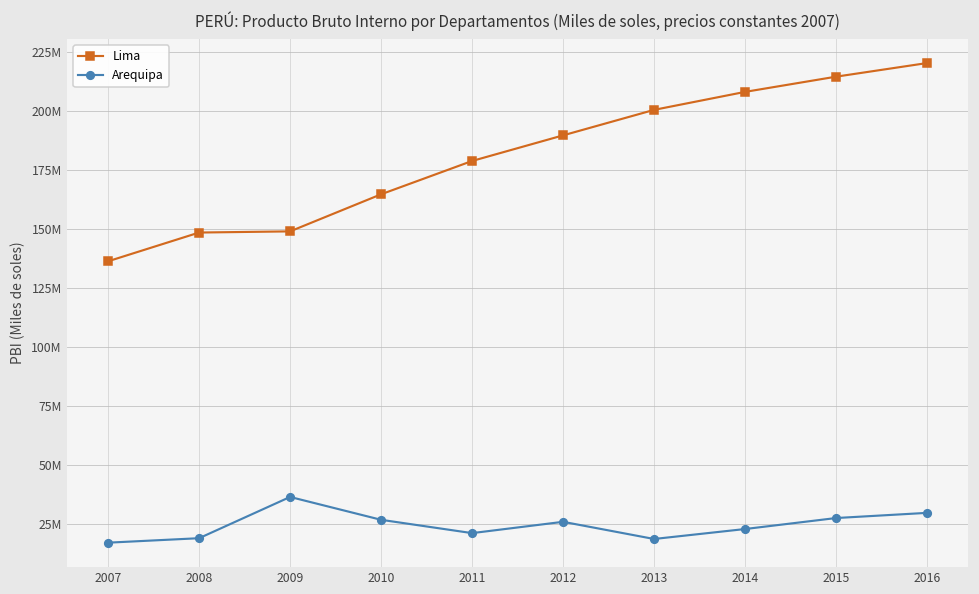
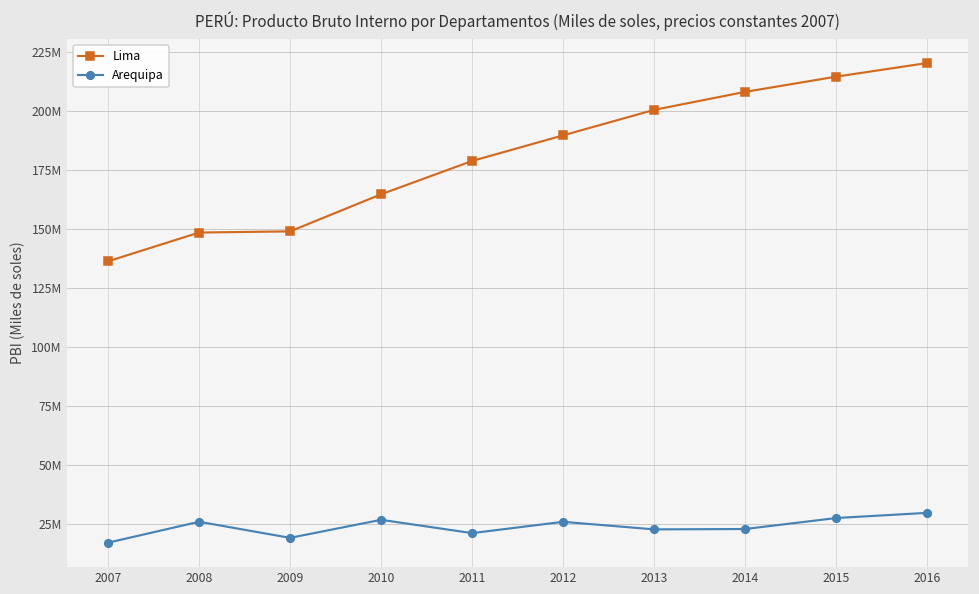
Arequipa, 2008: 19000000 -> 26000000
Arequipa, 2009: 36000000 -> 19000000
Arequipa, 2013: 19000000 -> 23000000
